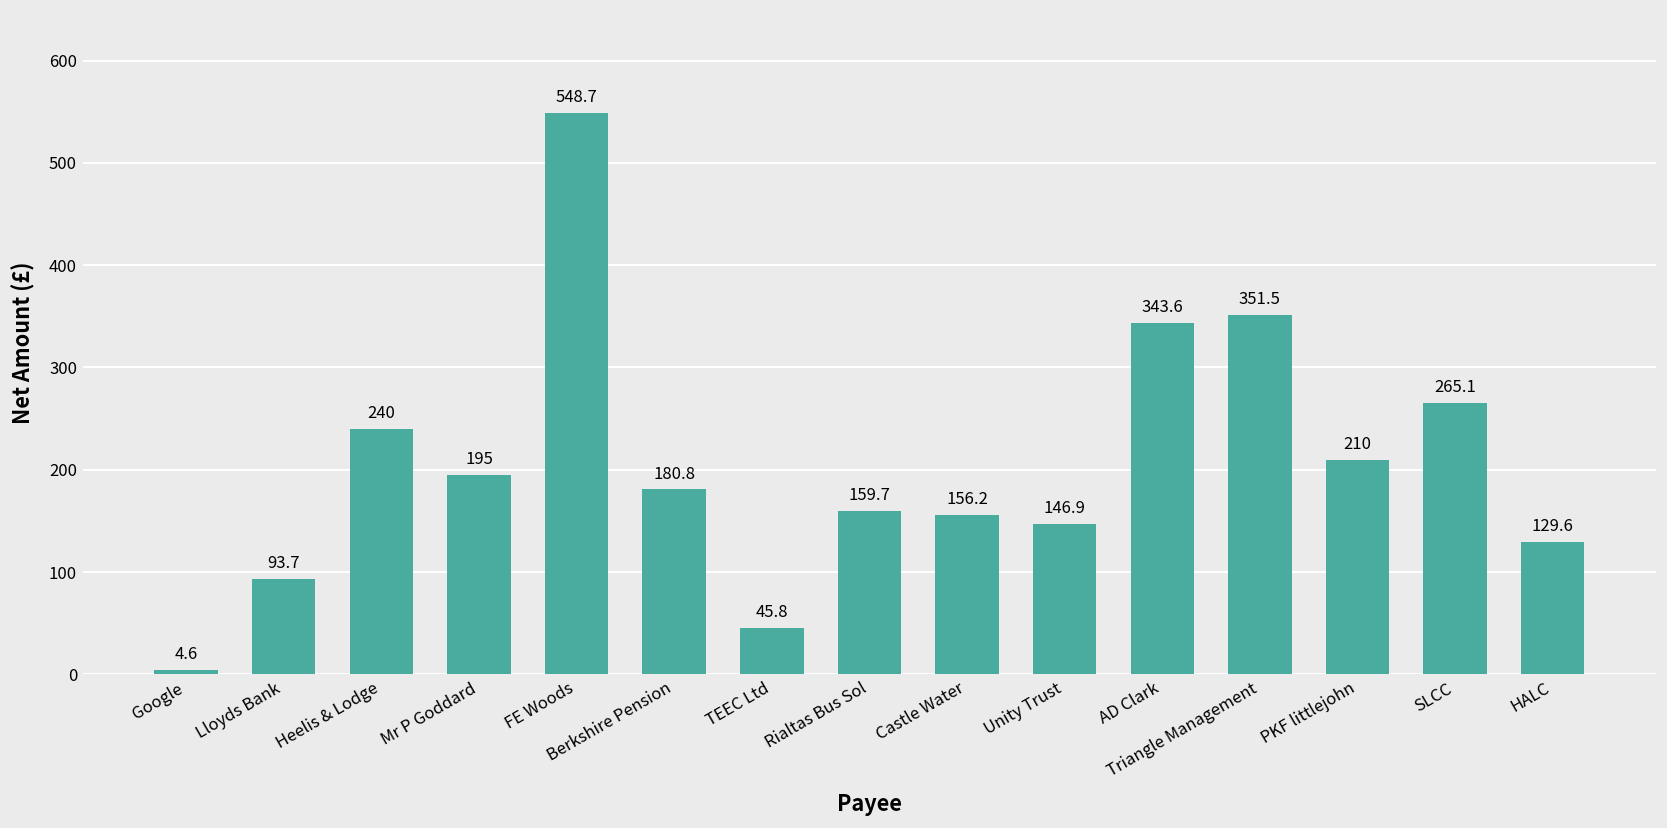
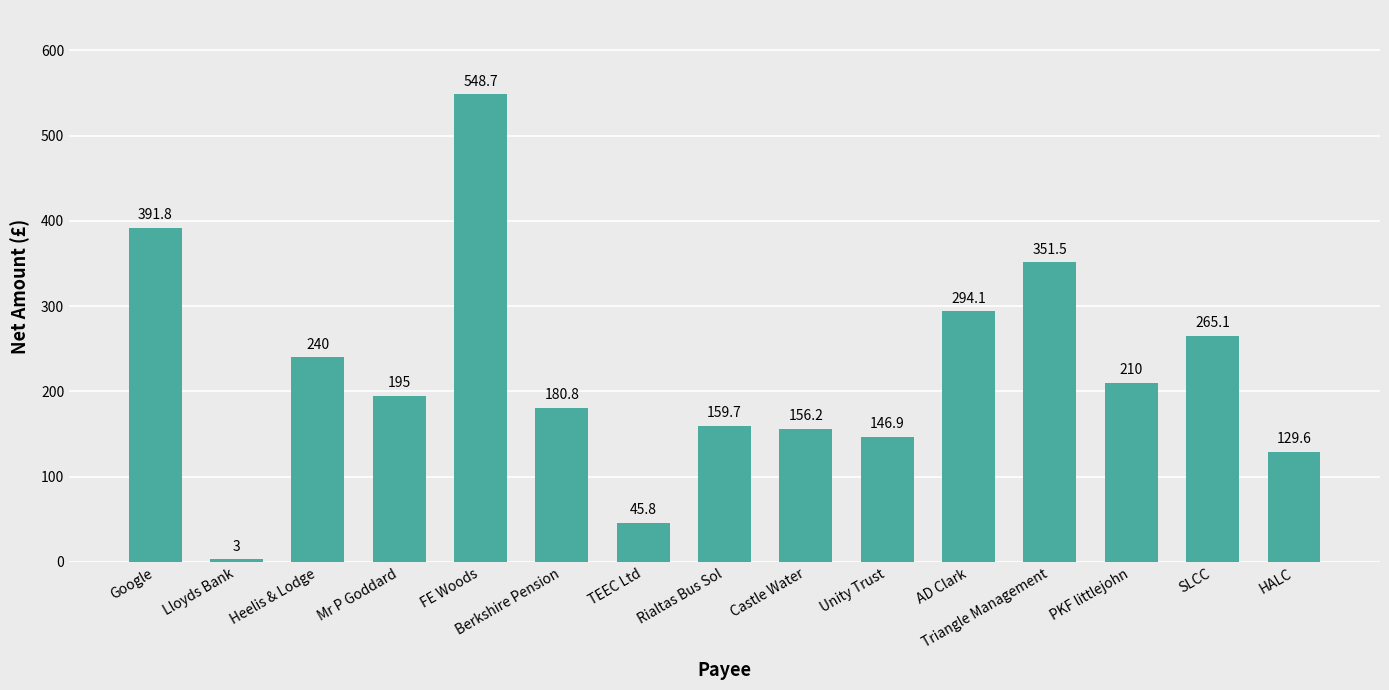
Google: 4.6 -> 391.8
Lloyds Bank: 93.7 -> 3
AD Clark: 343.6 -> 294.1
